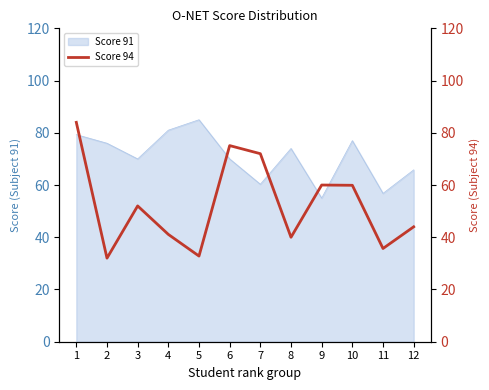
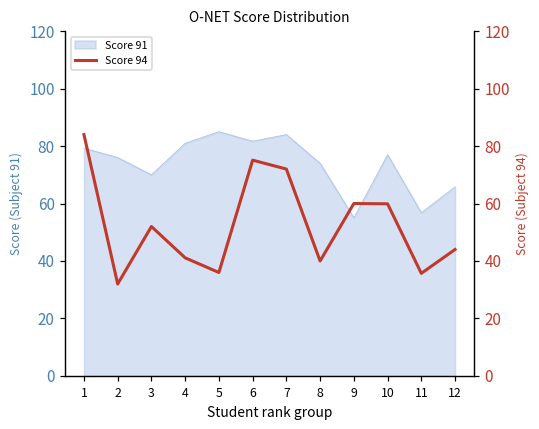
Score 91, 6: 70 -> 82
Score 91, 7: 60 -> 84
Score 94, 5: 33 -> 36
